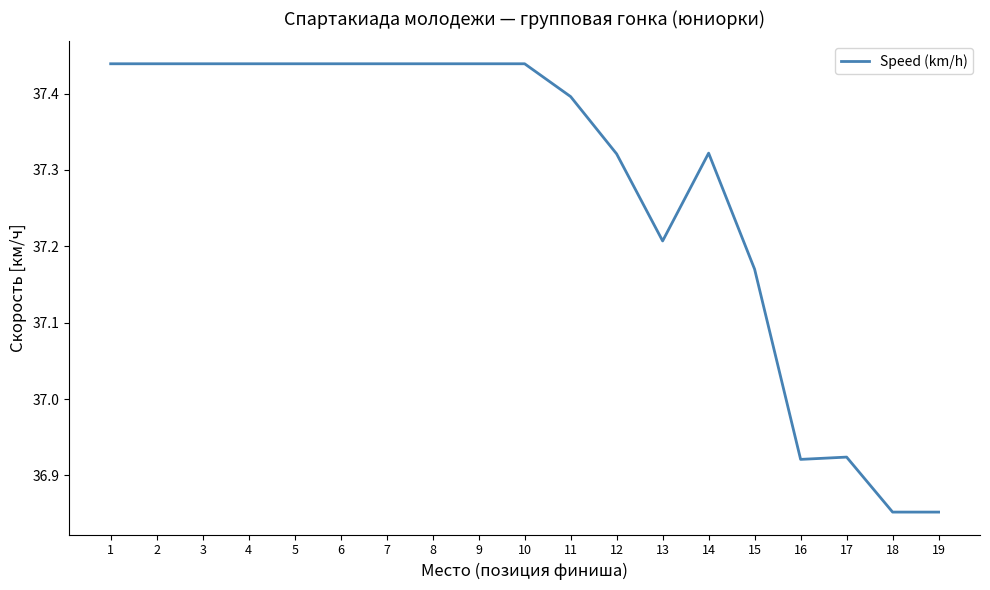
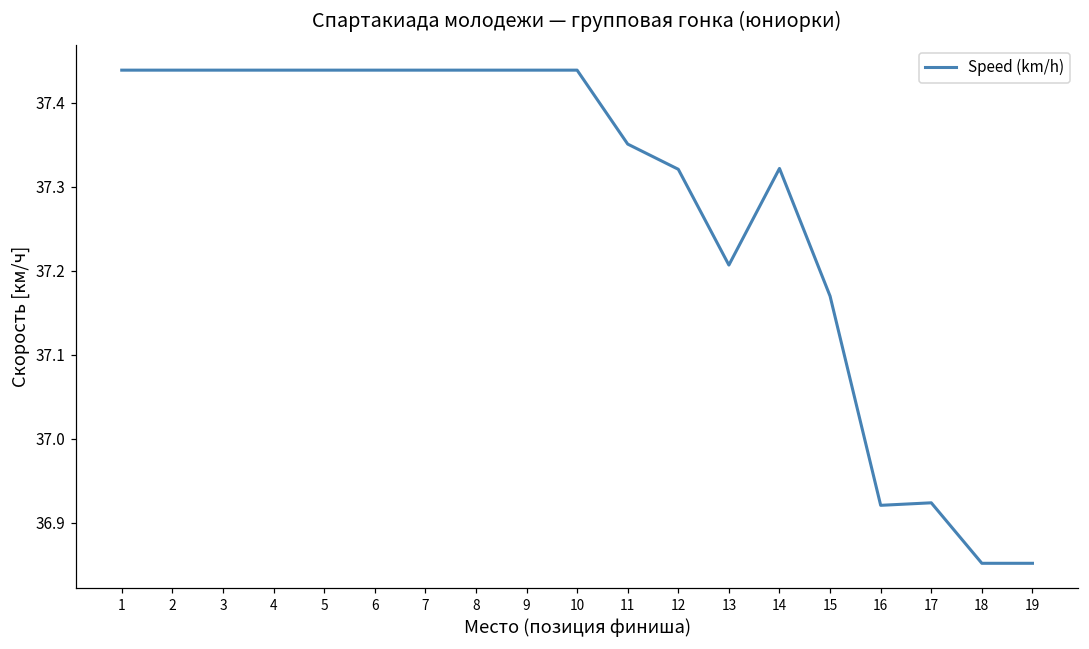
11: 37.40 -> 37.35
